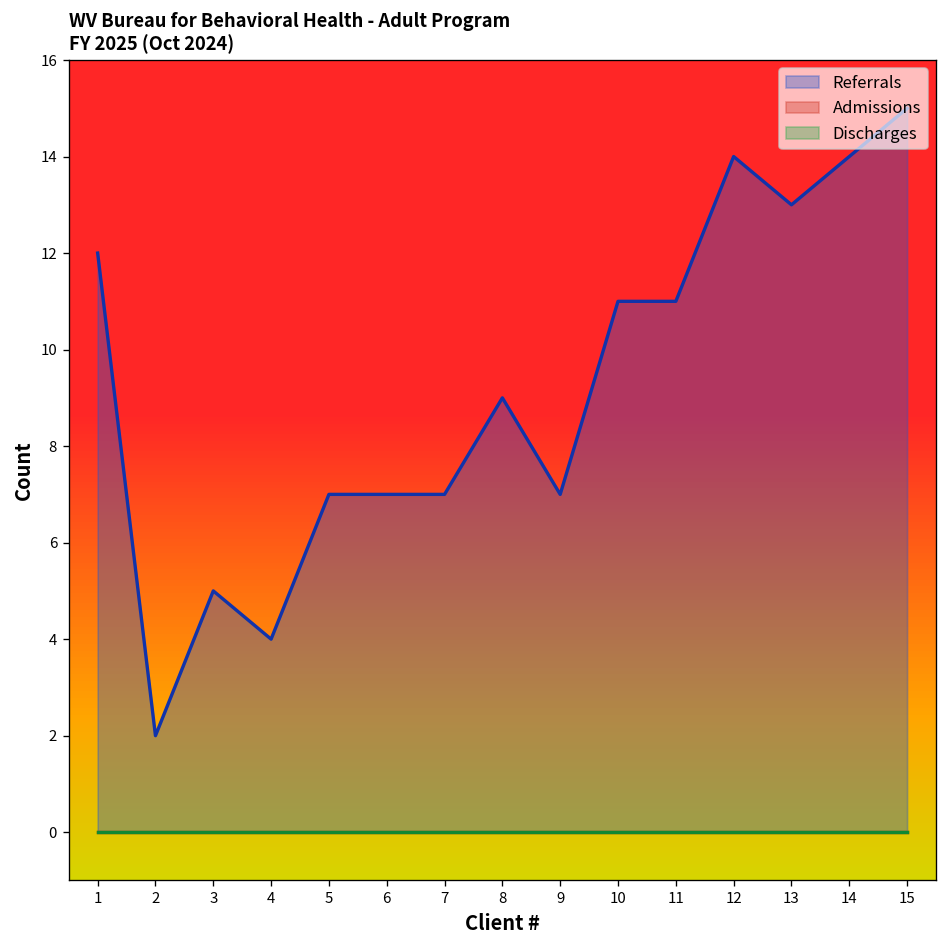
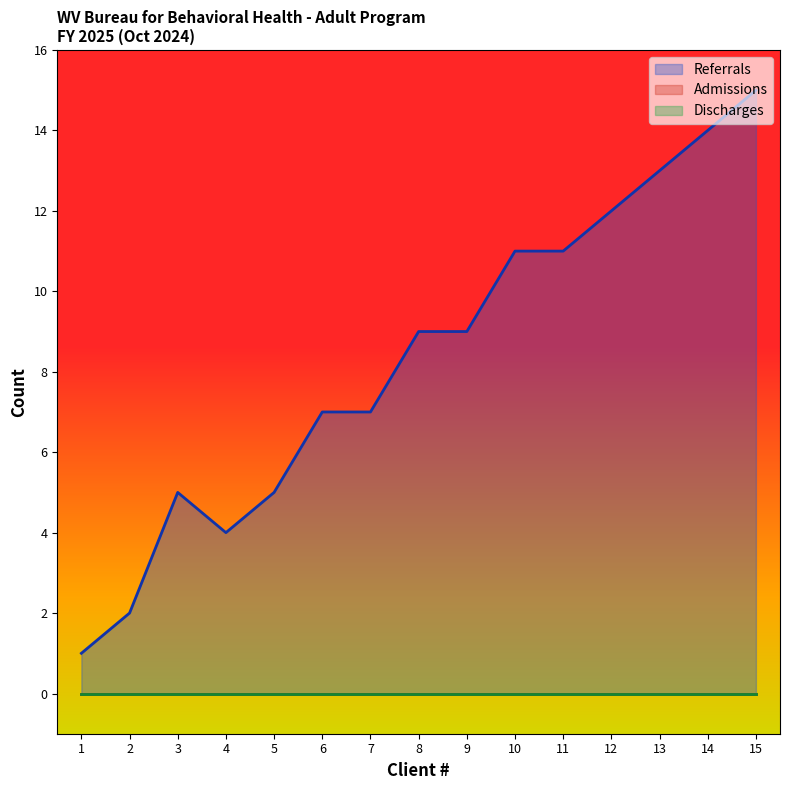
Referrals, 1: 12 -> 1
Referrals, 5: 7 -> 5
Referrals, 9: 7 -> 9
Referrals, 12: 14 -> 12
